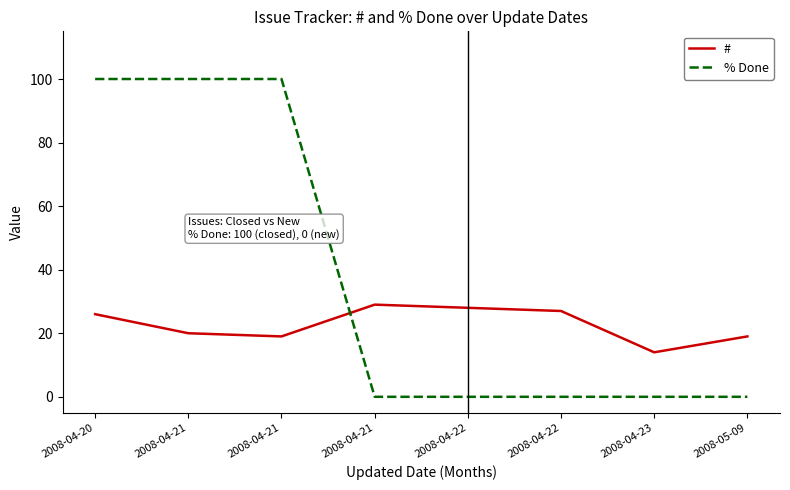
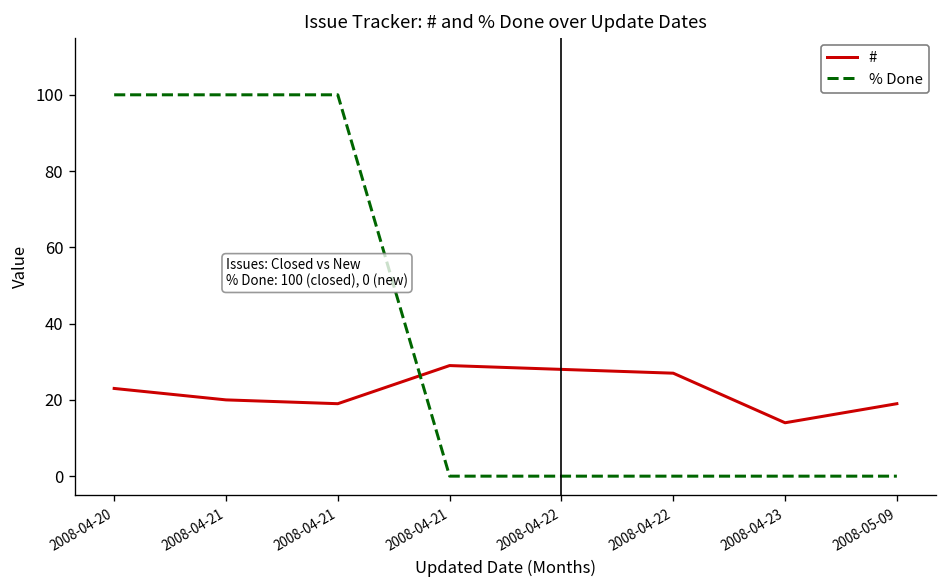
#, 2008-04-20: 26 -> 23
